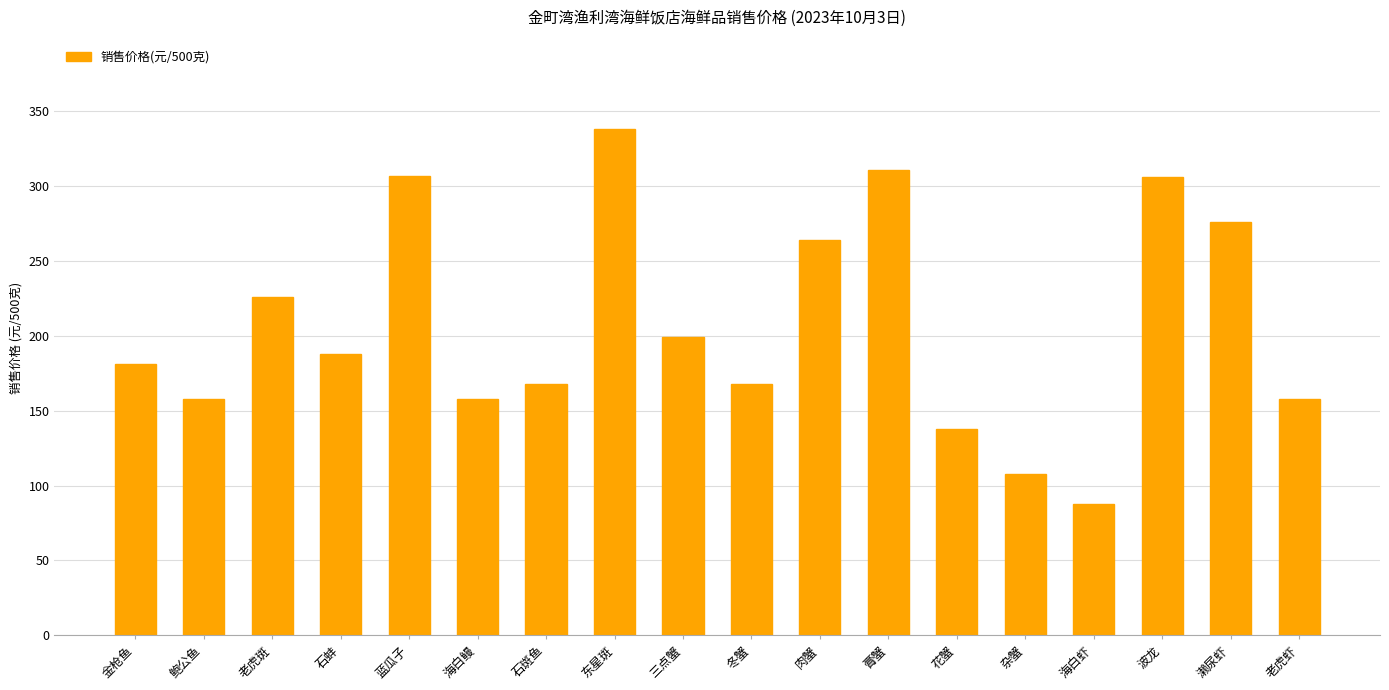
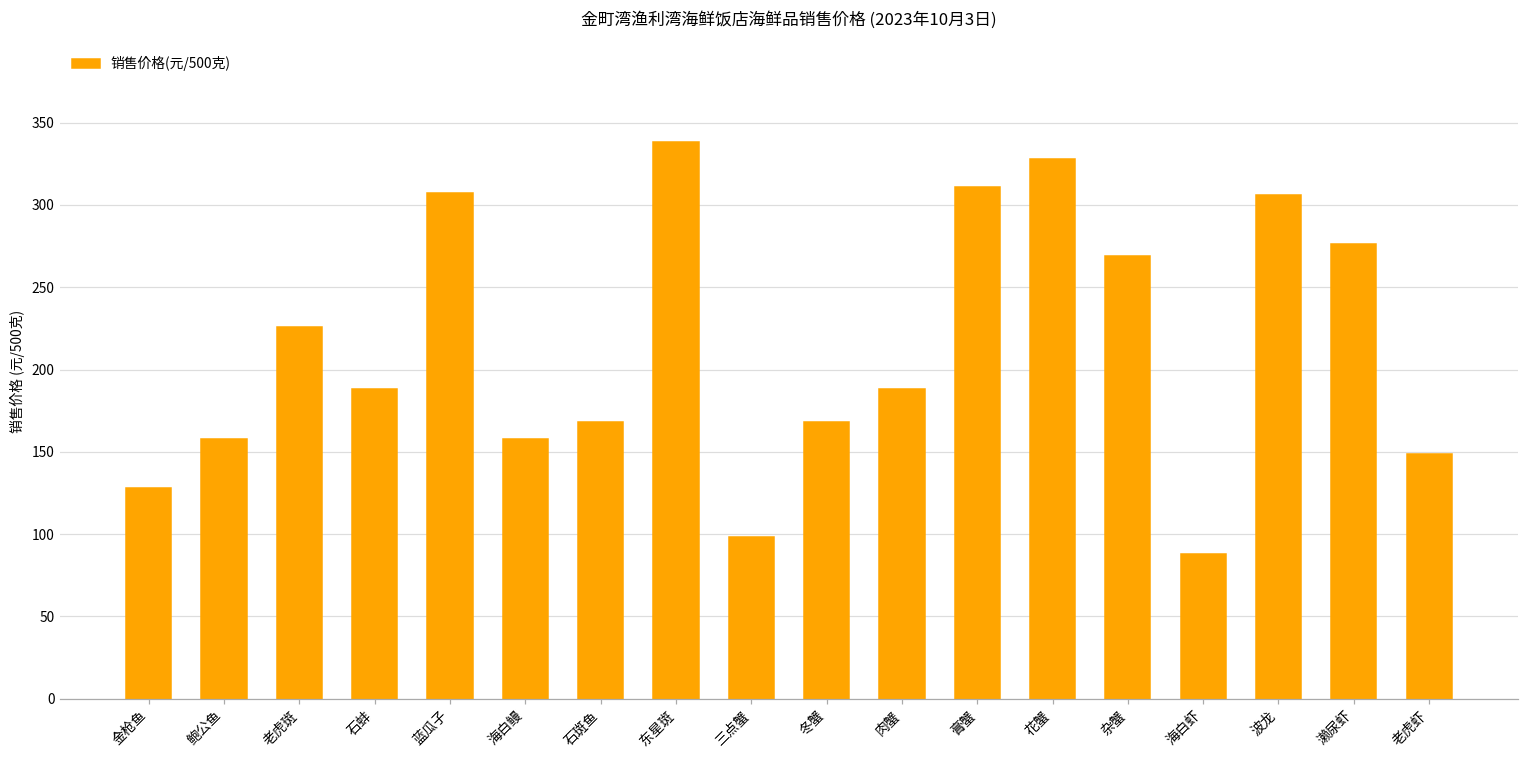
金枪鱼: 181 -> 128
三点蟹: 199 -> 98
肉蟹: 264 -> 188
花蟹: 138 -> 328
杂蟹: 108 -> 269
老虎虾: 158 -> 149
